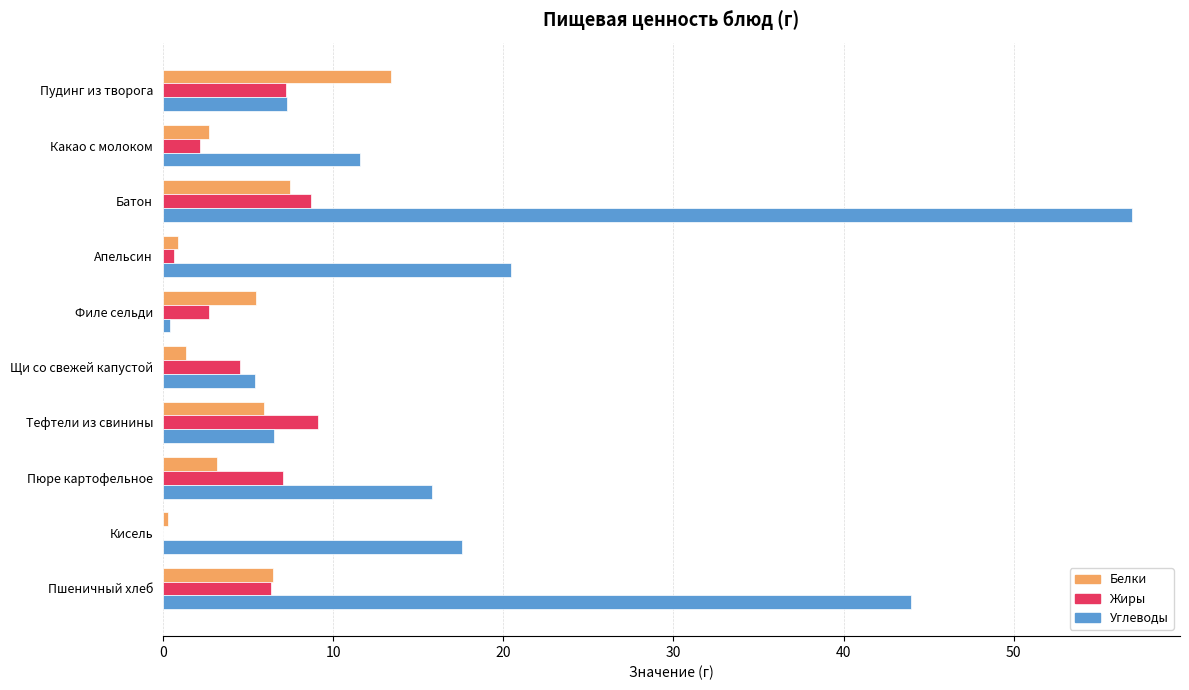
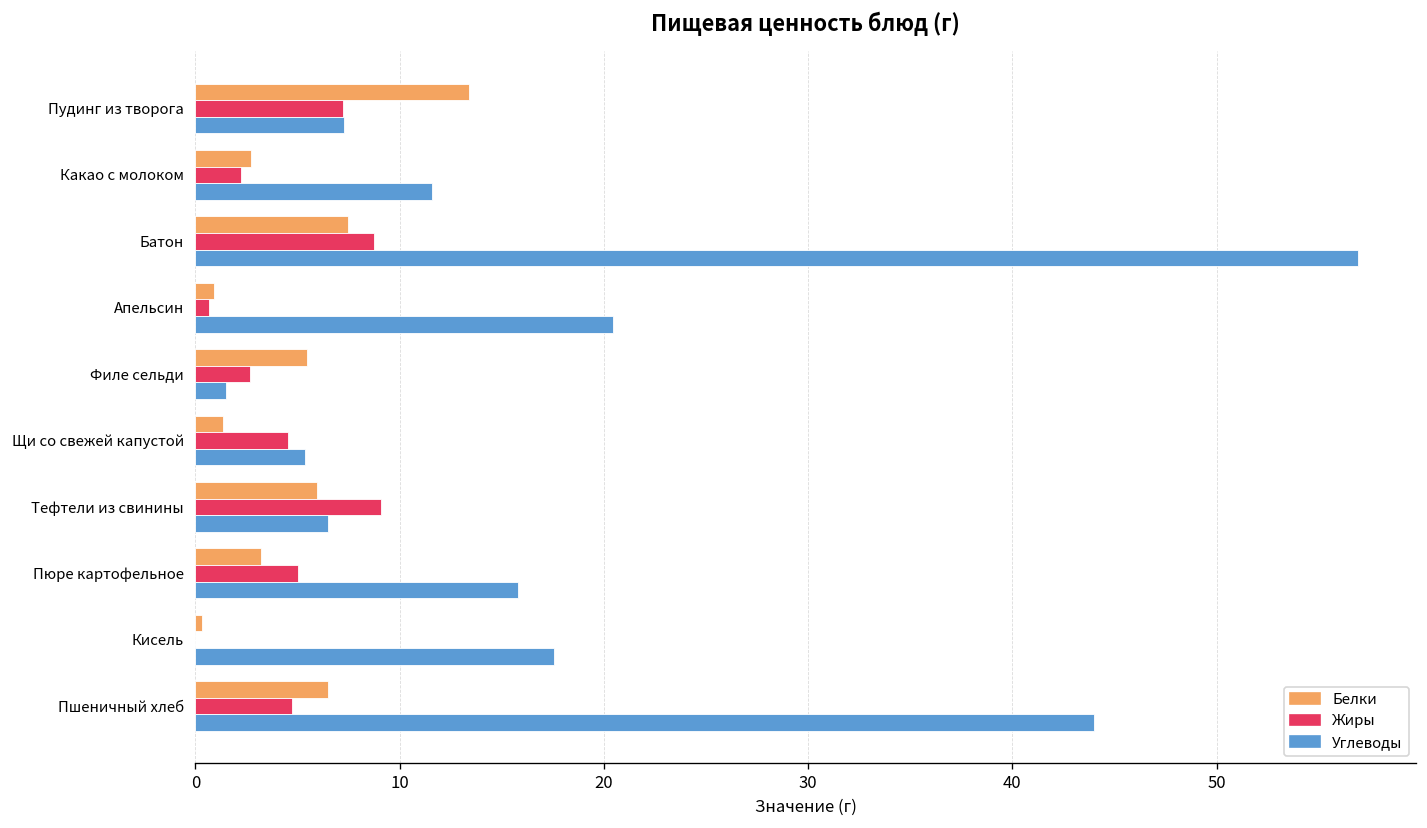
Углеводы, Филе сельди: 0.4 -> 1.5
Жиры, Пюре картофельное: 7.1 -> 5.0
Жиры, Пшеничный хлеб: 6.3 -> 4.7
